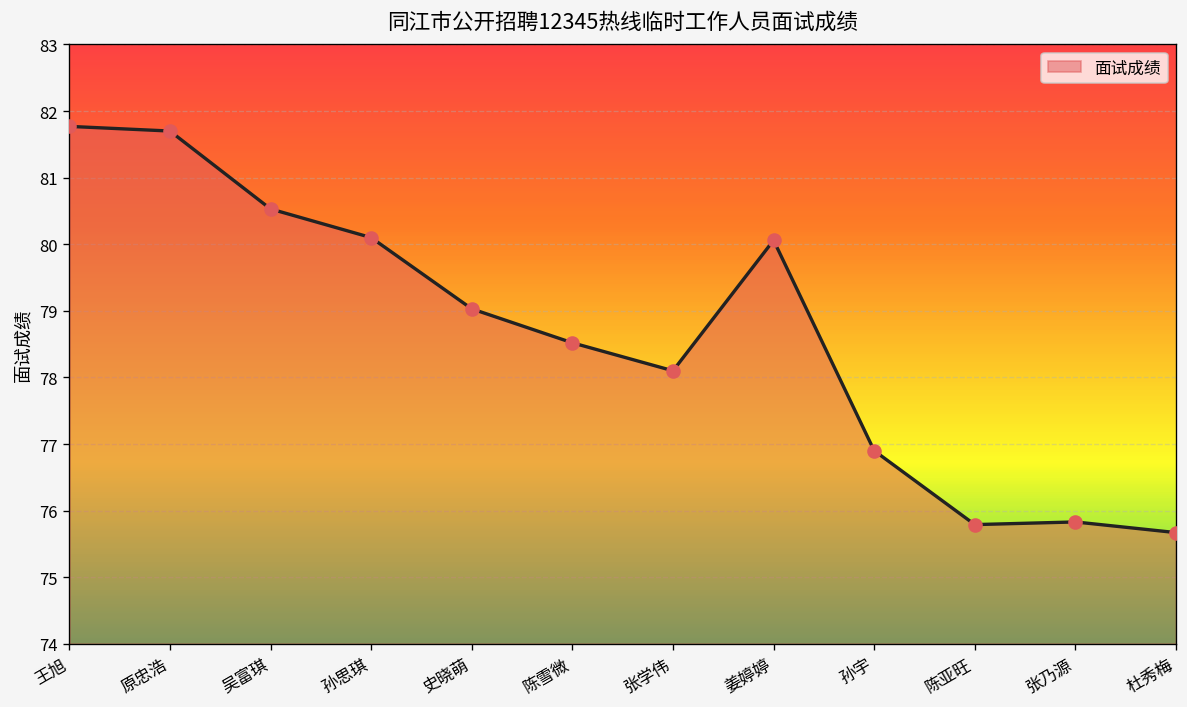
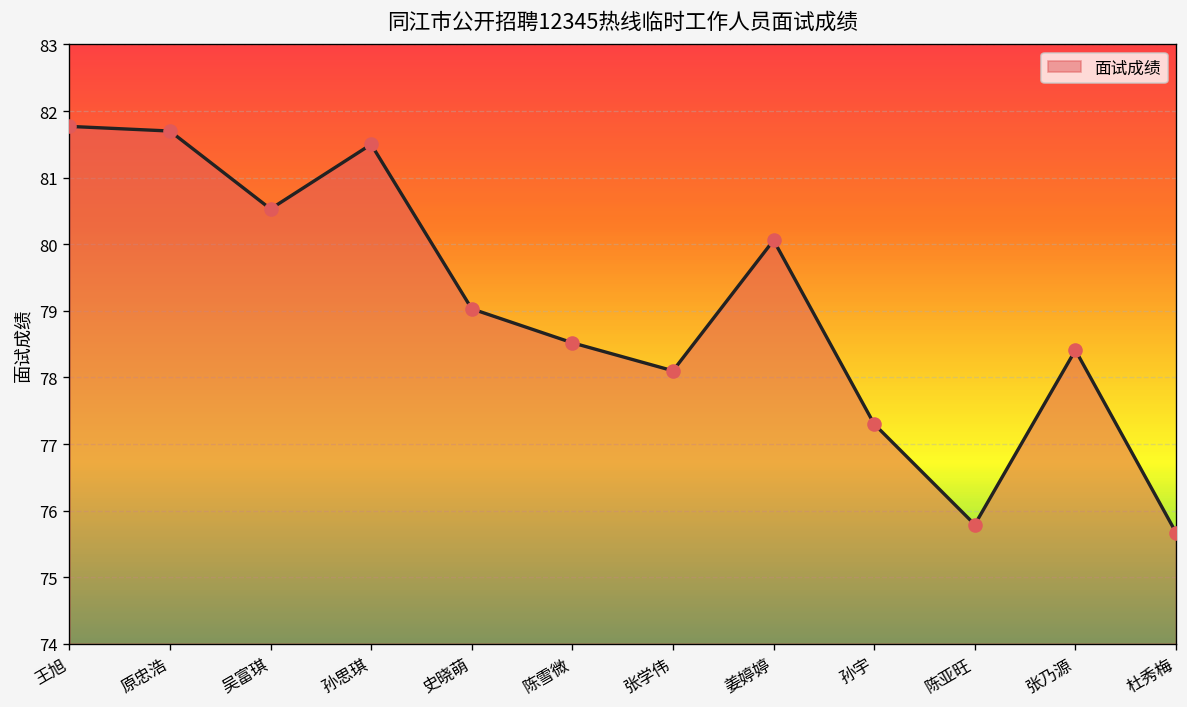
孙思琪: 80.1 -> 81.5
孙宇: 76.9 -> 77.3
张乃源: 75.8 -> 78.4
